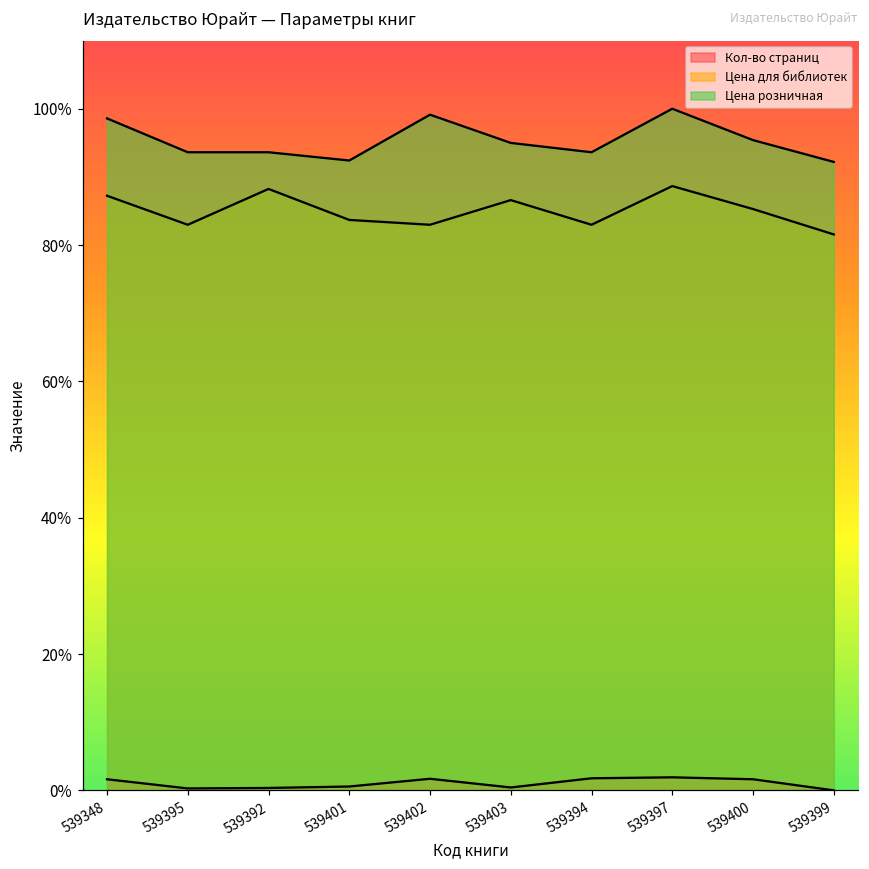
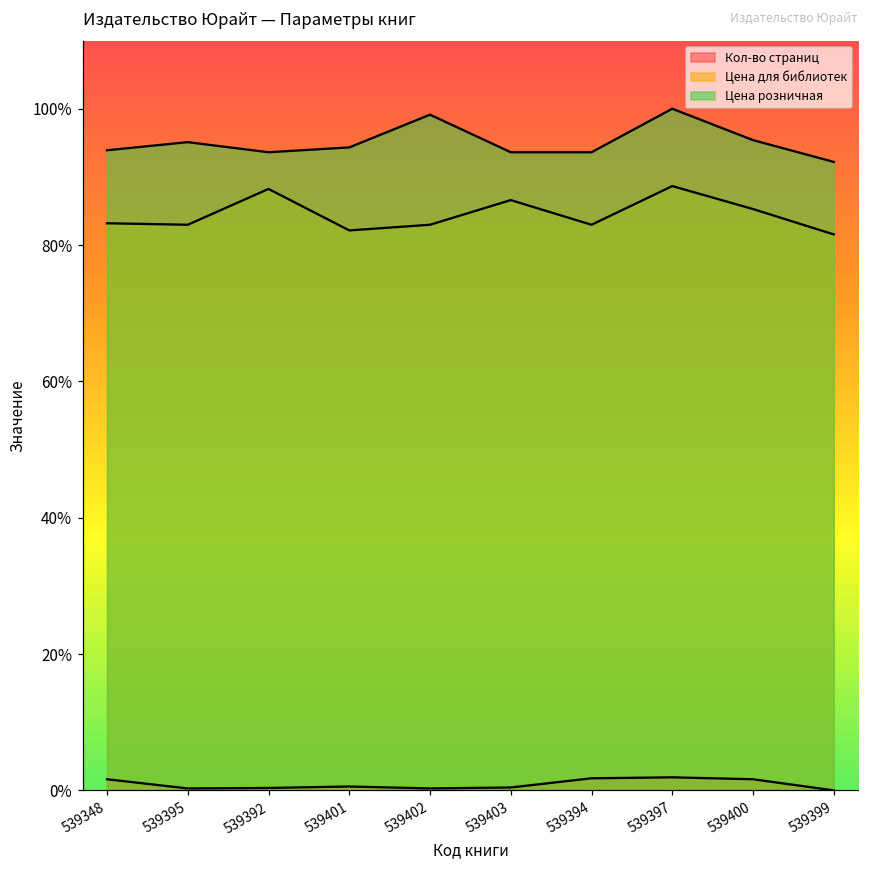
Цена для библиотек, 539348: 87% -> 83%
Цена розничная, 539348: 99% -> 94%
Цена розничная, 539395: 94% -> 95%
Цена для библиотек, 539401: 84% -> 82%
Цена розничная, 539401: 92% -> 94%
Кол-во страниц, 539402: 2% -> 0%
Цена розничная, 539403: 95% -> 94%
